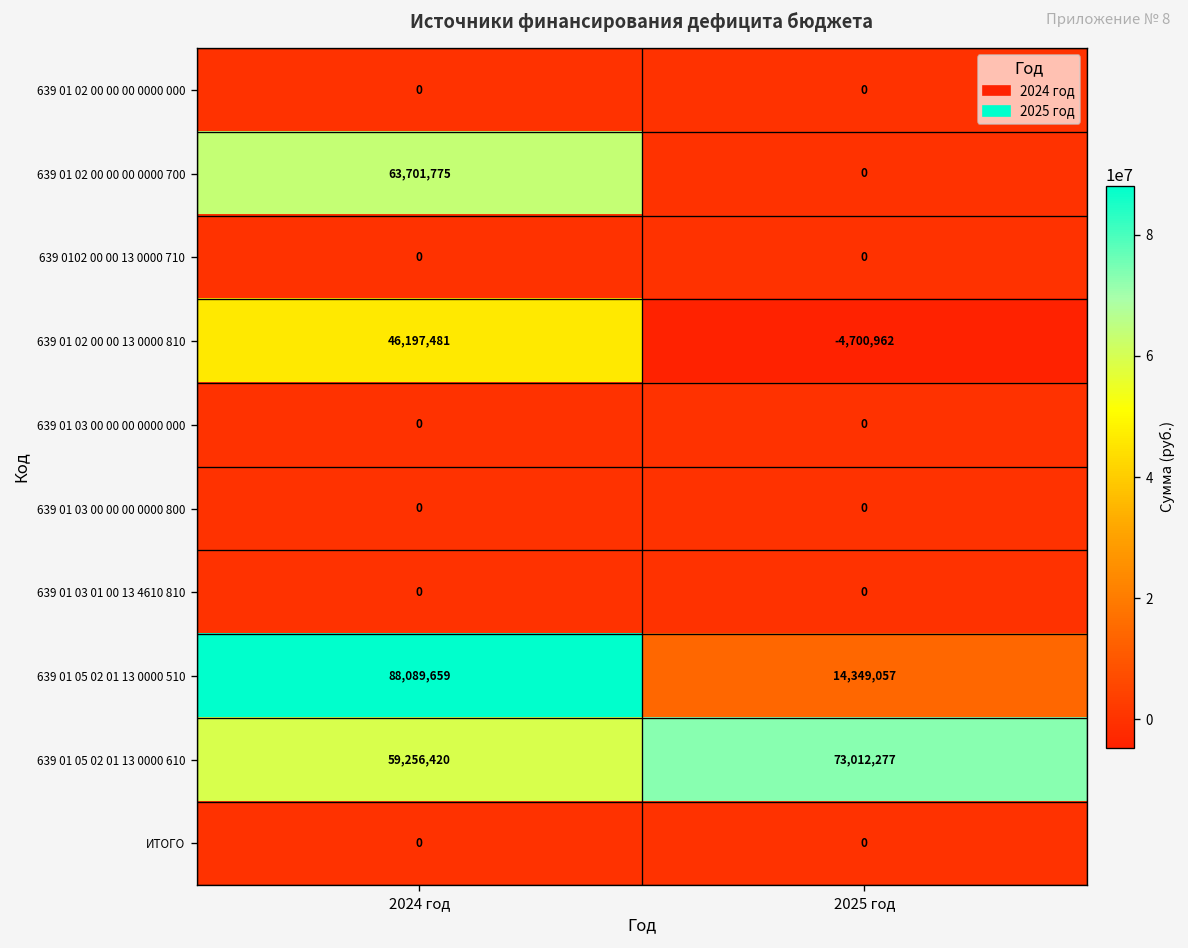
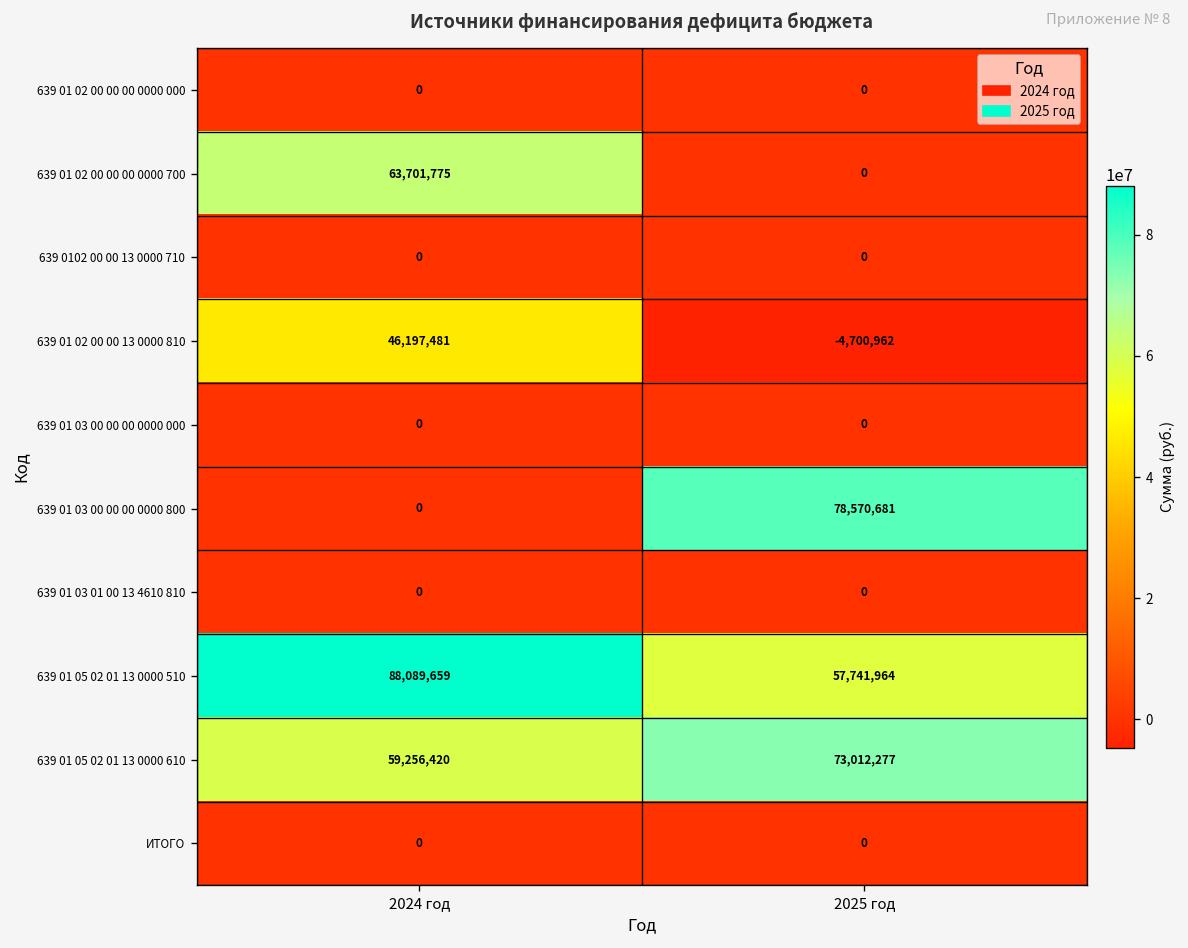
639 01 03 00 00 00 0000 800, 2025 год: 0 -> 78,570,681
639 01 05 02 01 13 0000 510, 2025 год: 14,349,057 -> 57,741,964
